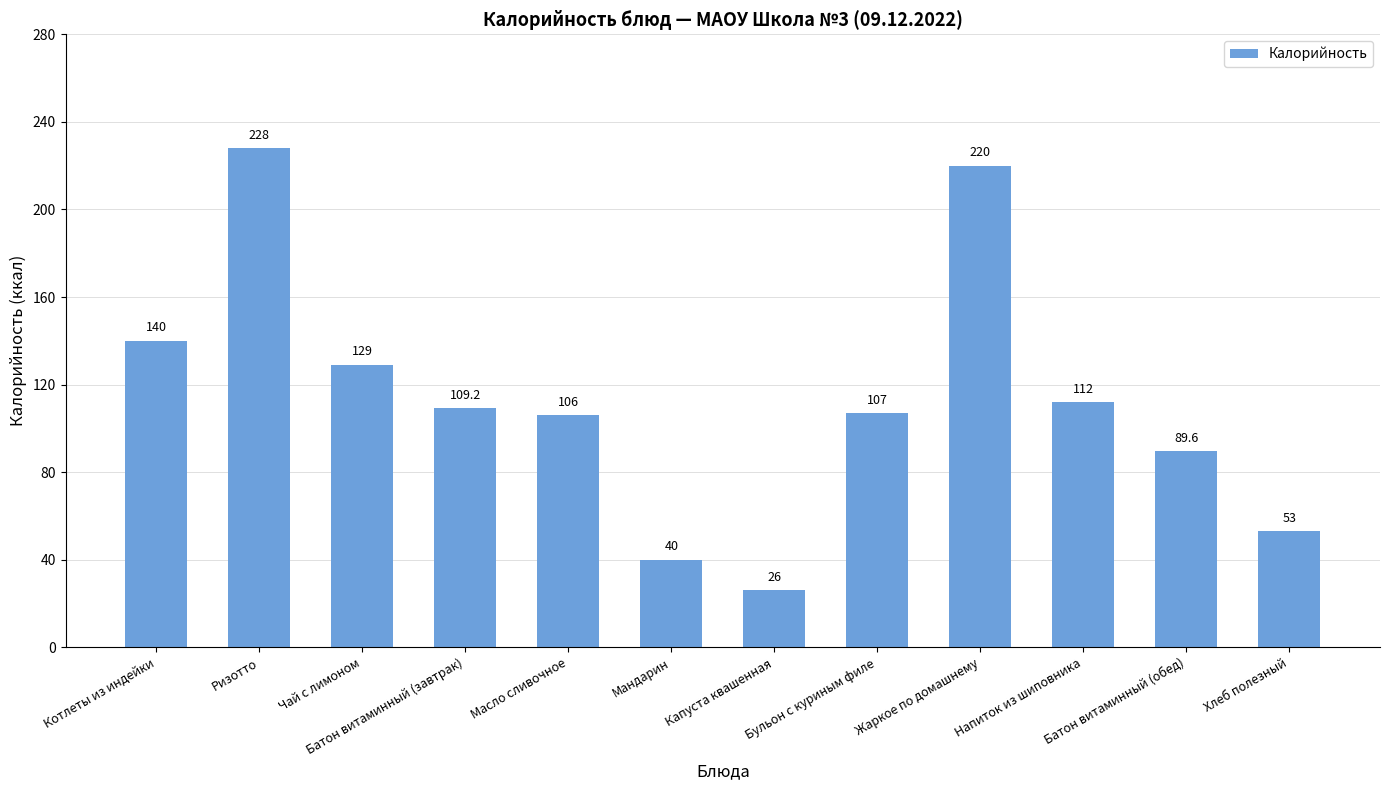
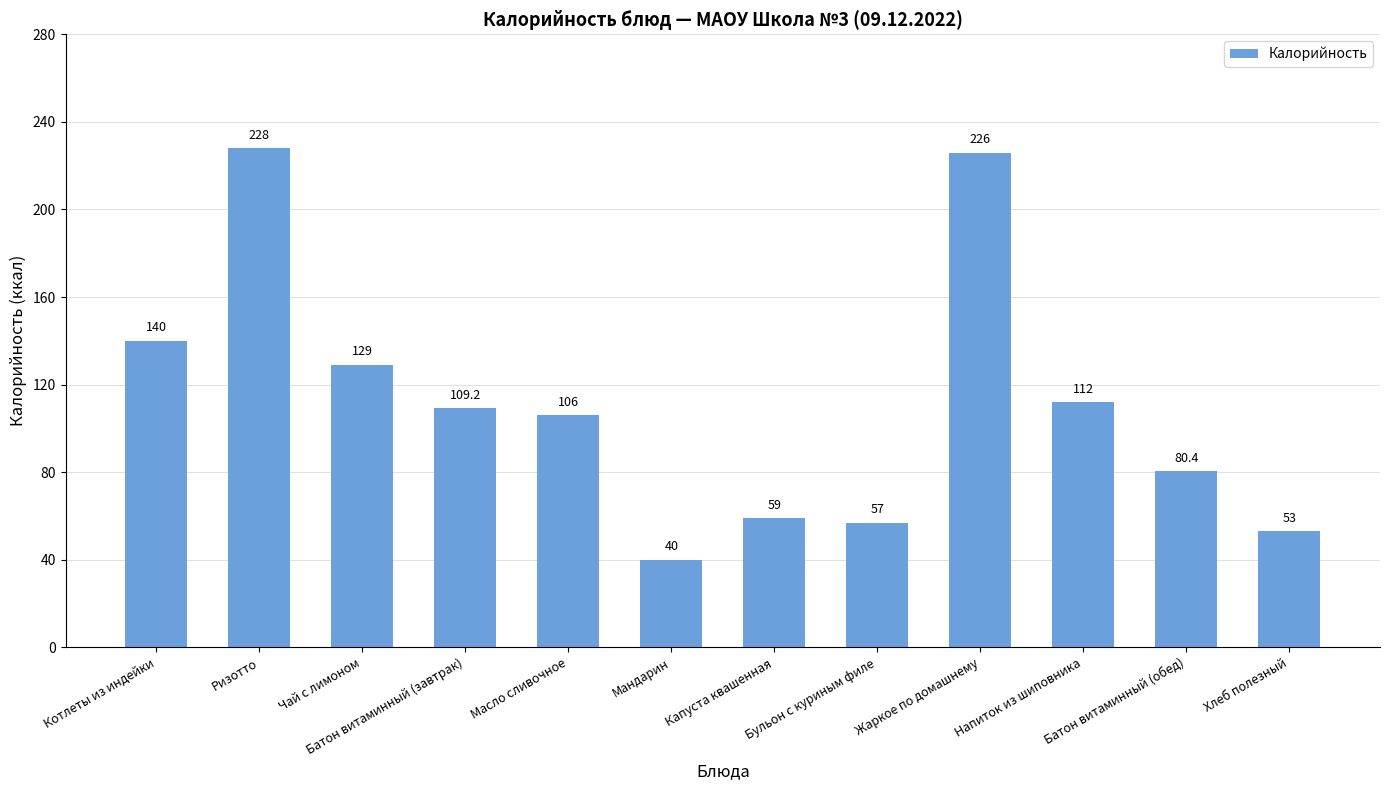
Капуста квашенная: 26 -> 59
Бульон с куриным филе: 107 -> 57
Жаркое по домашнему: 220 -> 226
Батон витаминный (обед): 89.6 -> 80.4
